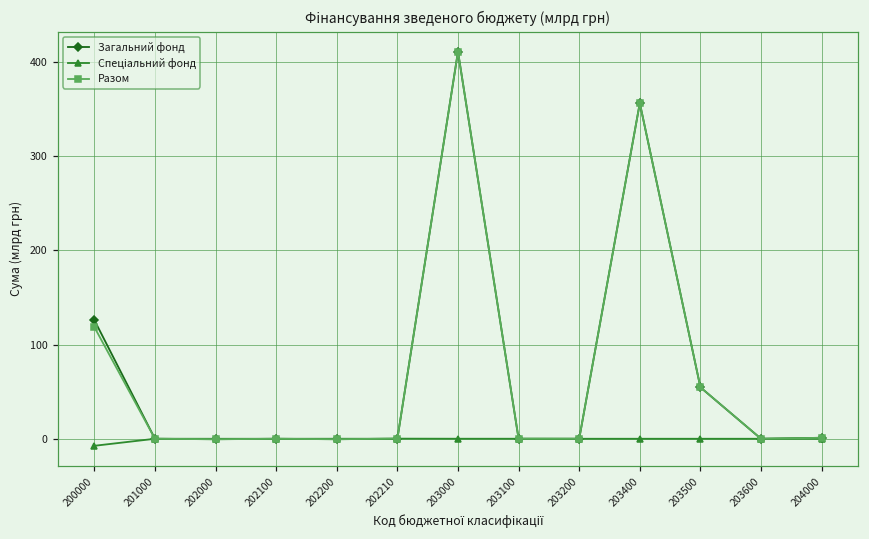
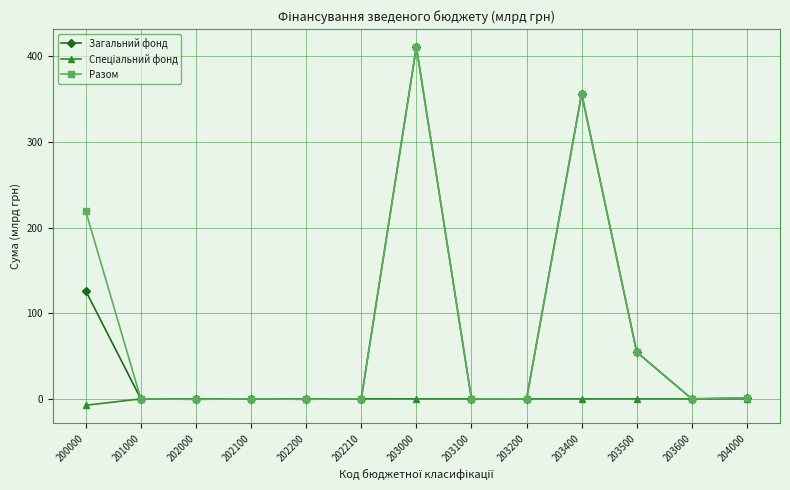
Разом, 200000: 120 -> 220
